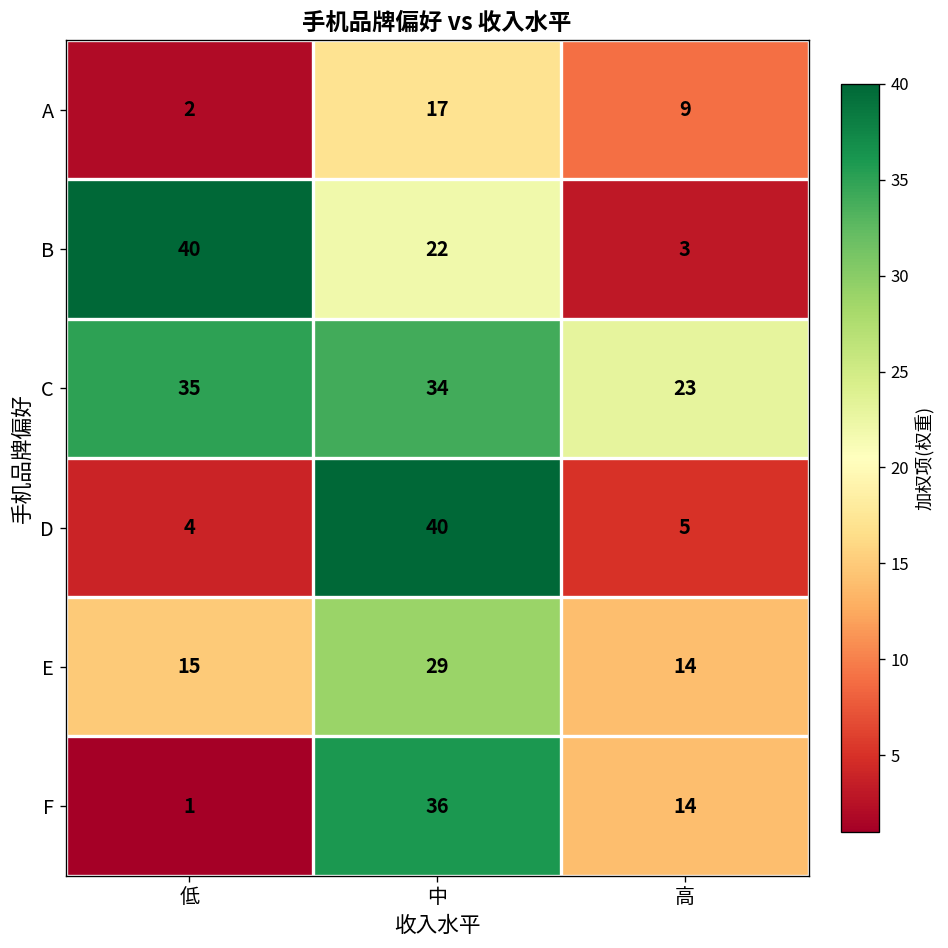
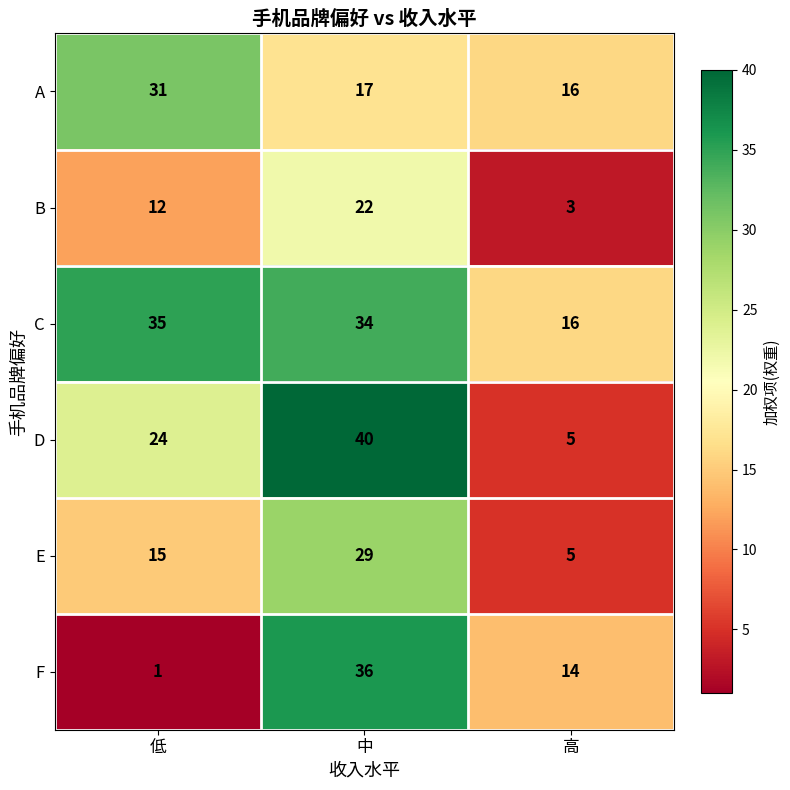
A, 低: 2 -> 31
A, 高: 9 -> 16
B, 低: 40 -> 12
C, 高: 23 -> 16
D, 低: 4 -> 24
E, 高: 14 -> 5
